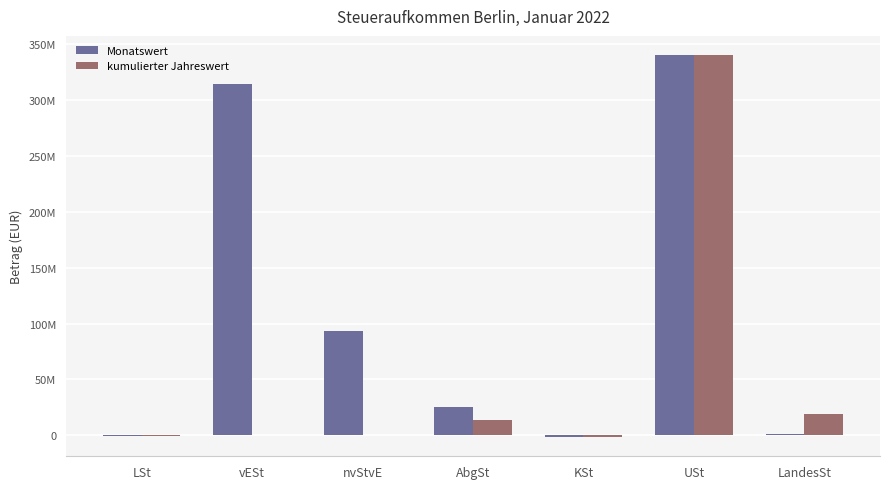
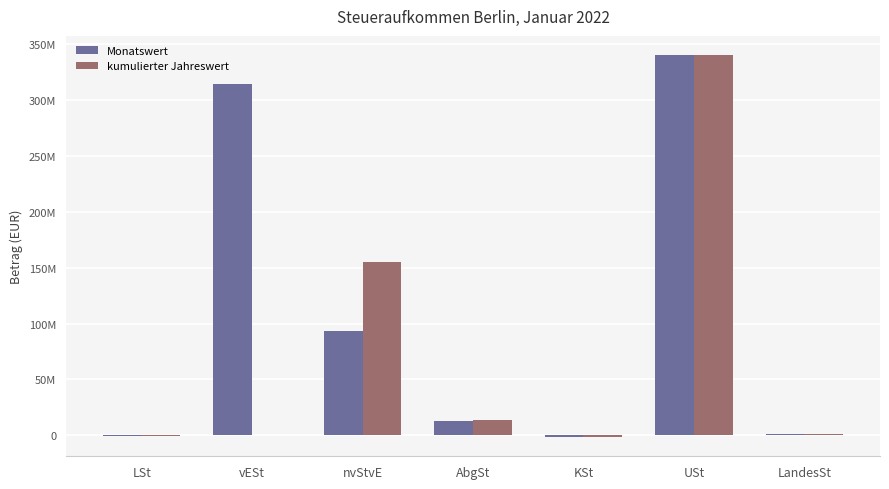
kumulierter Jahreswert, nvStvE: 0 -> 155000000
Monatswert, AbgSt: 25000000 -> 13000000
kumulierter Jahreswert, LandesSt: 19000000 -> 1000000
